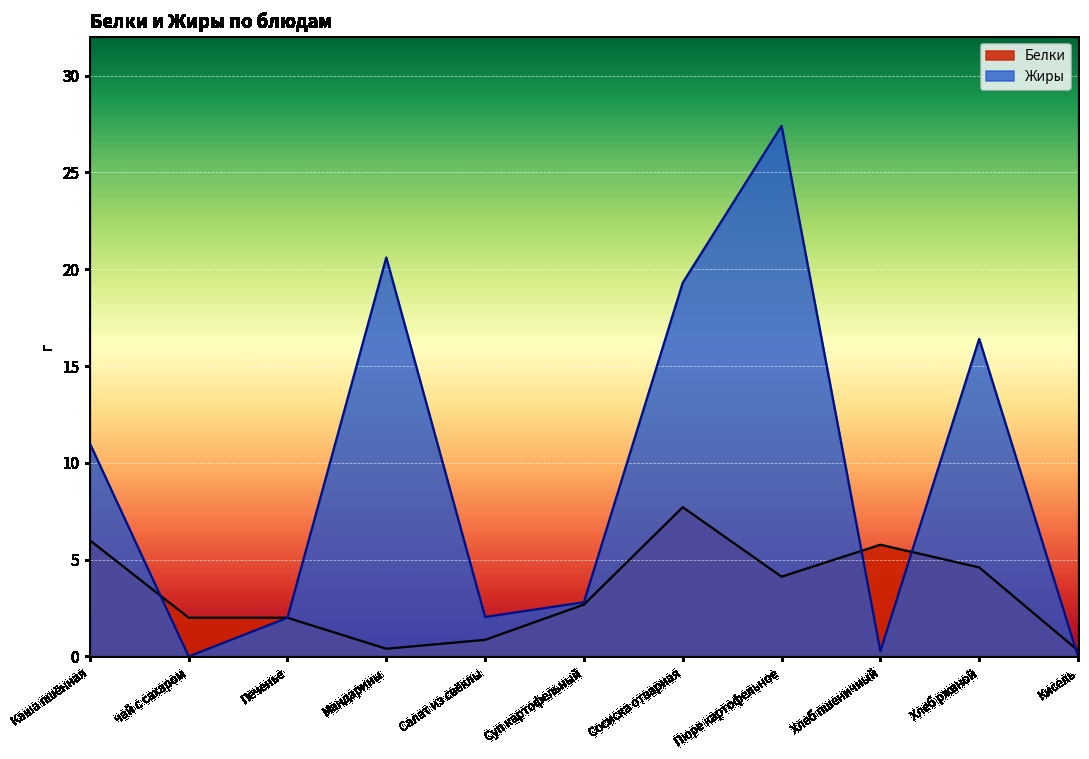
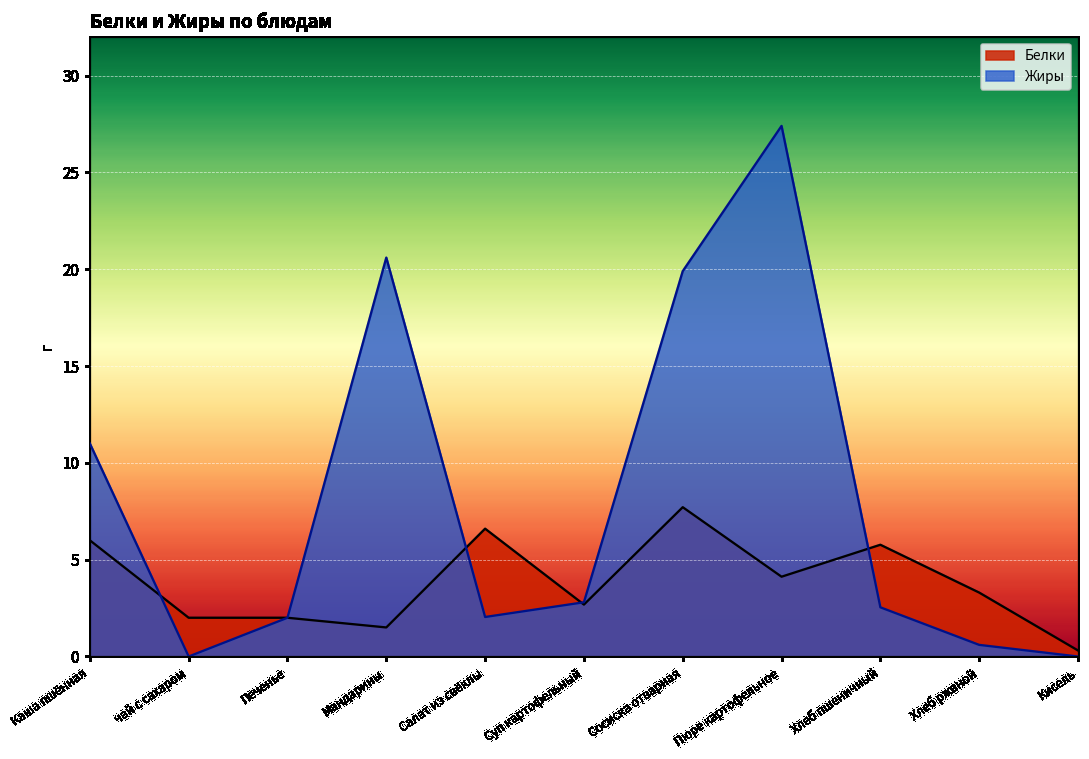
Белки, Мандарины: 0.4 -> 1.5
Белки, Салат из свёклы: 0.9 -> 6.6
Жиры, Сосиска отварная: 19.3 -> 19.9
Жиры, Хлеб пшеничный: 0.3 -> 2.5
Белки, Хлеб ржаной: 4.6 -> 3.3
Жиры, Хлеб ржаной: 16.4 -> 0.6
